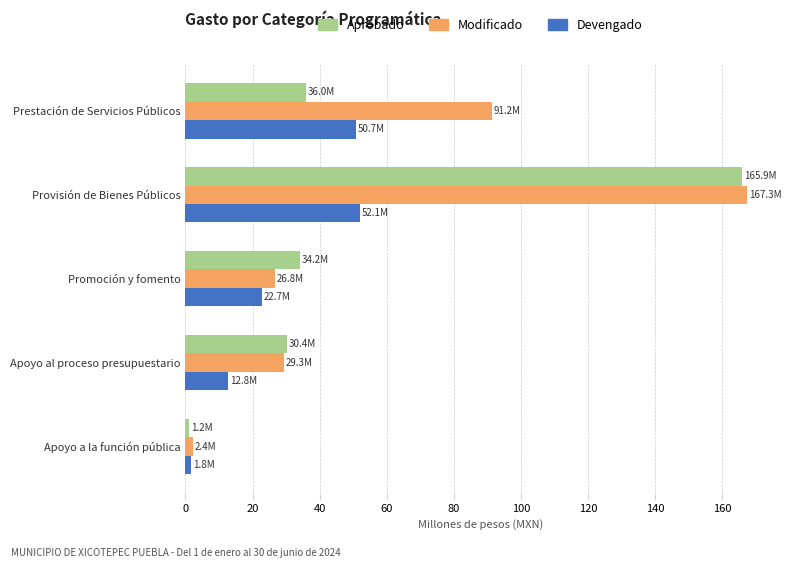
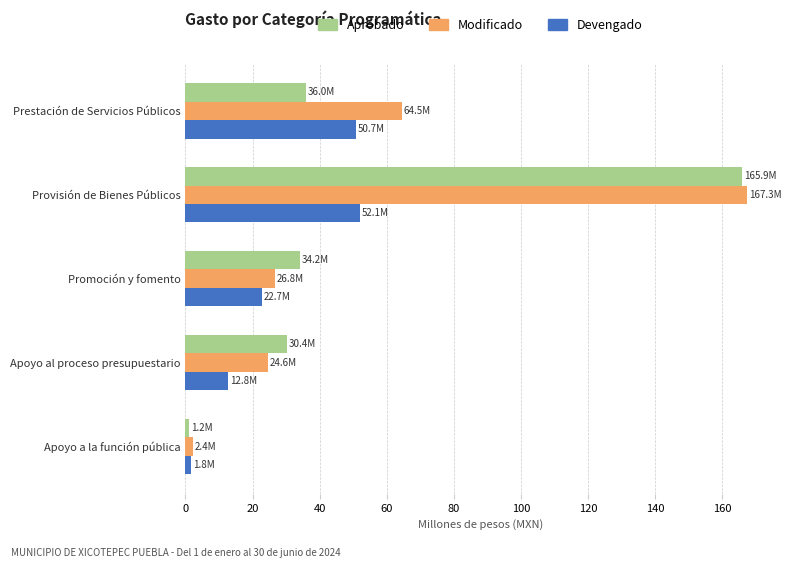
Modificado, Prestación de Servicios Públicos: 91.2M -> 64.5M
Modificado, Apoyo al proceso presupuestario: 29.3M -> 24.6M
